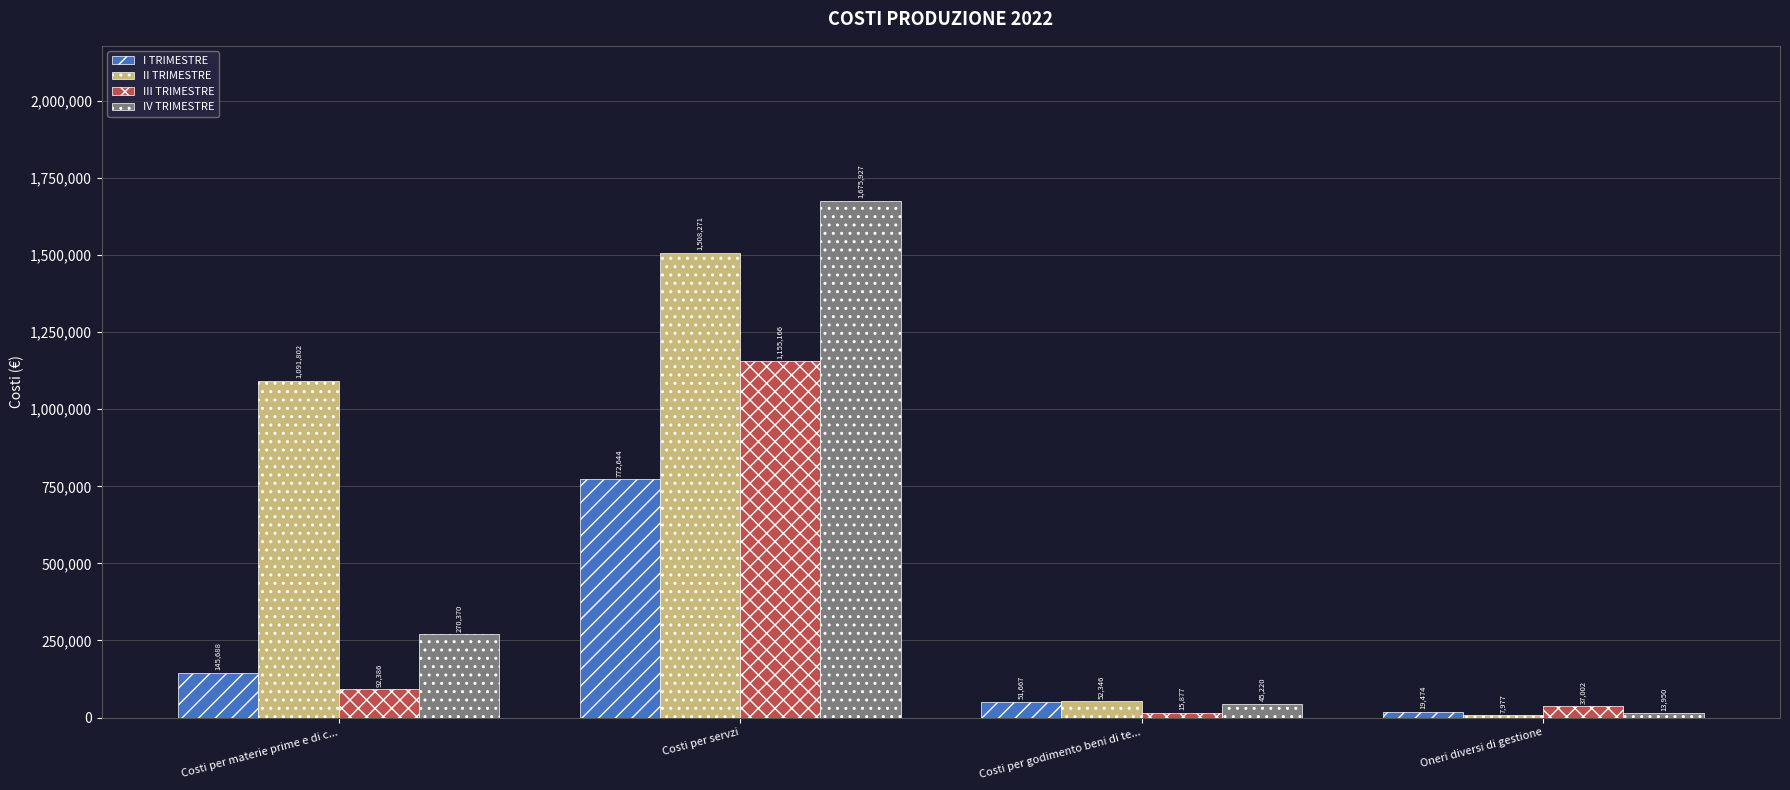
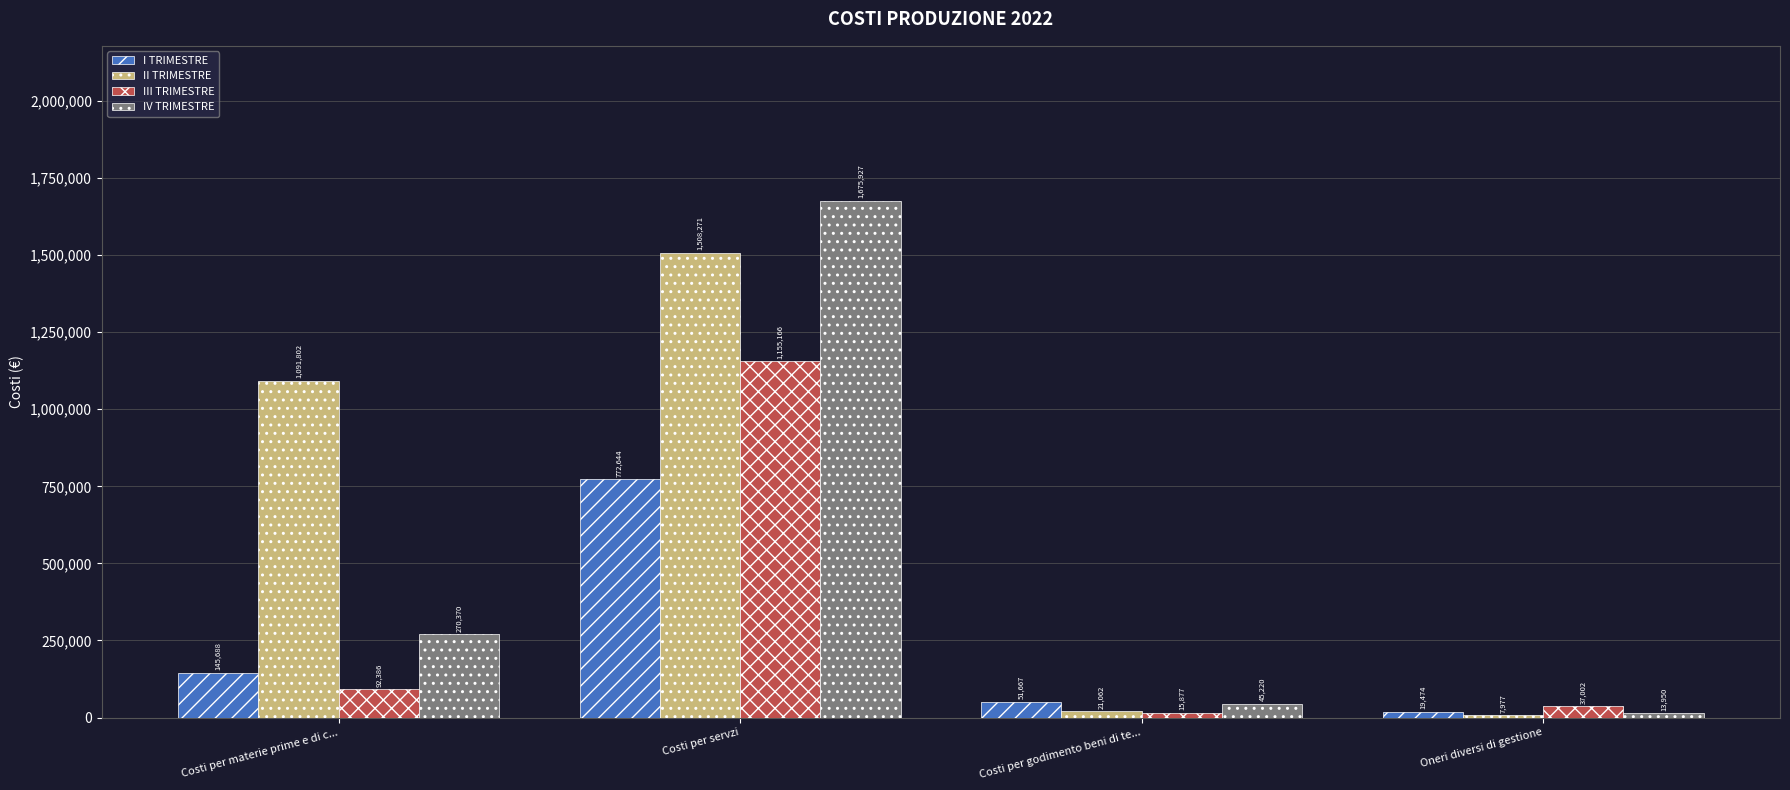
II TRIMESTRE, Costi per godimento beni di te...: 52,346 -> 21,062
